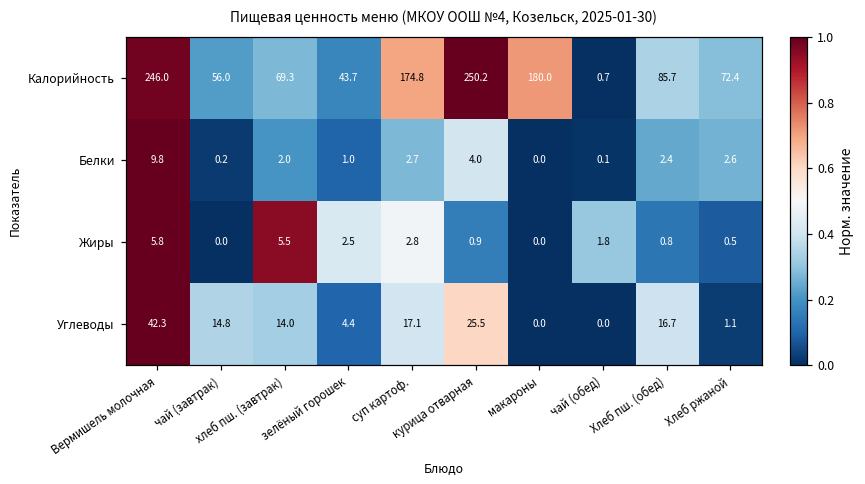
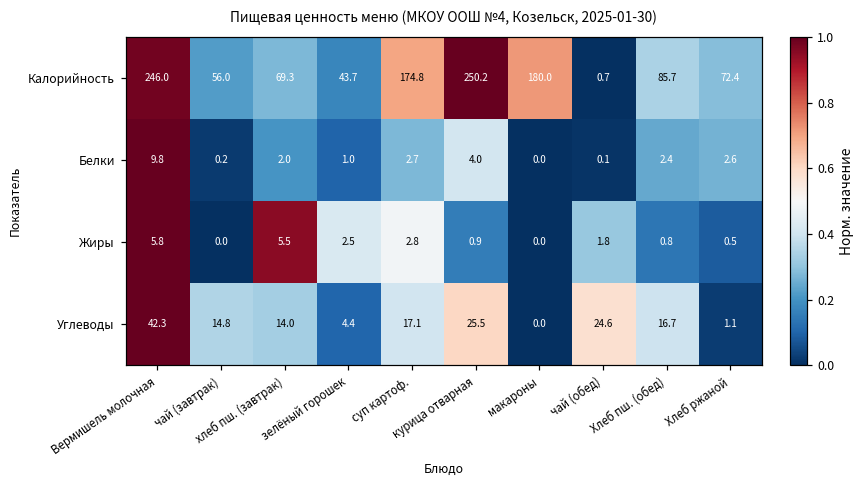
Углеводы, чай (обед): 0.0 -> 24.6
